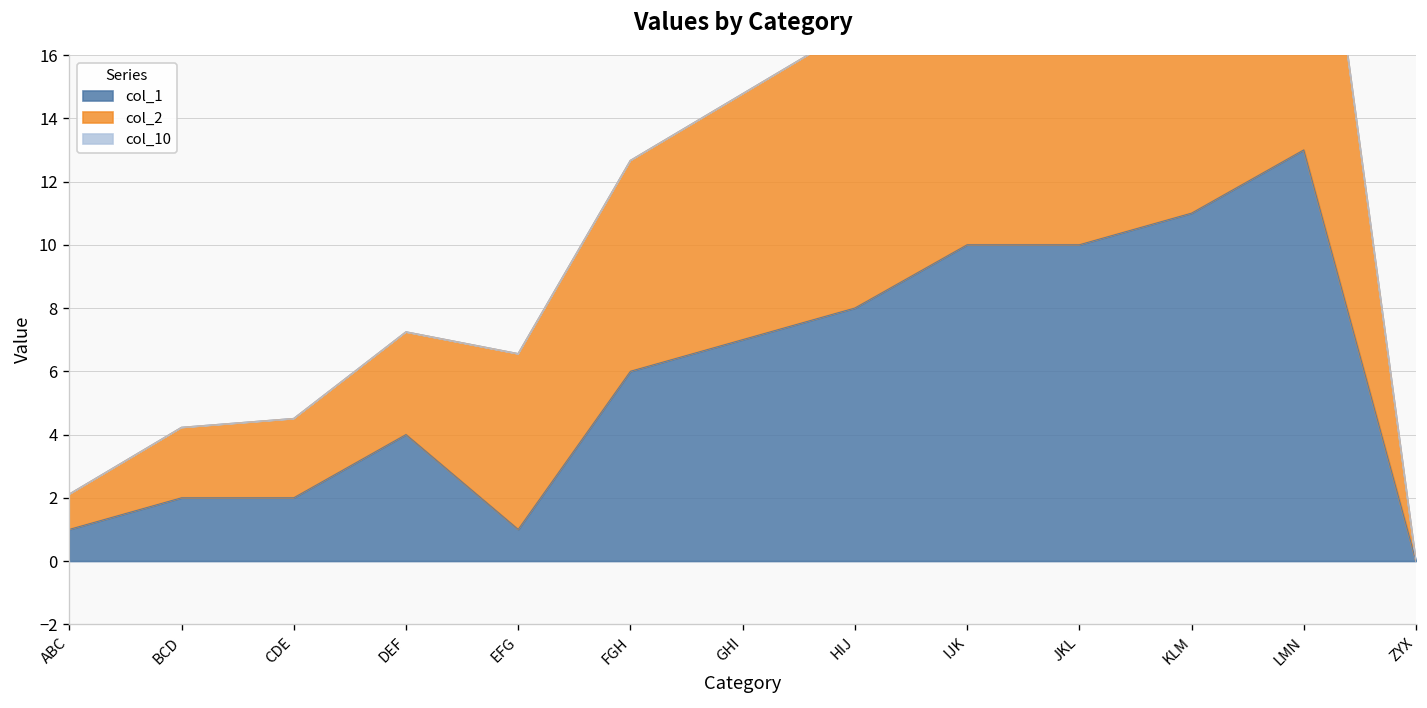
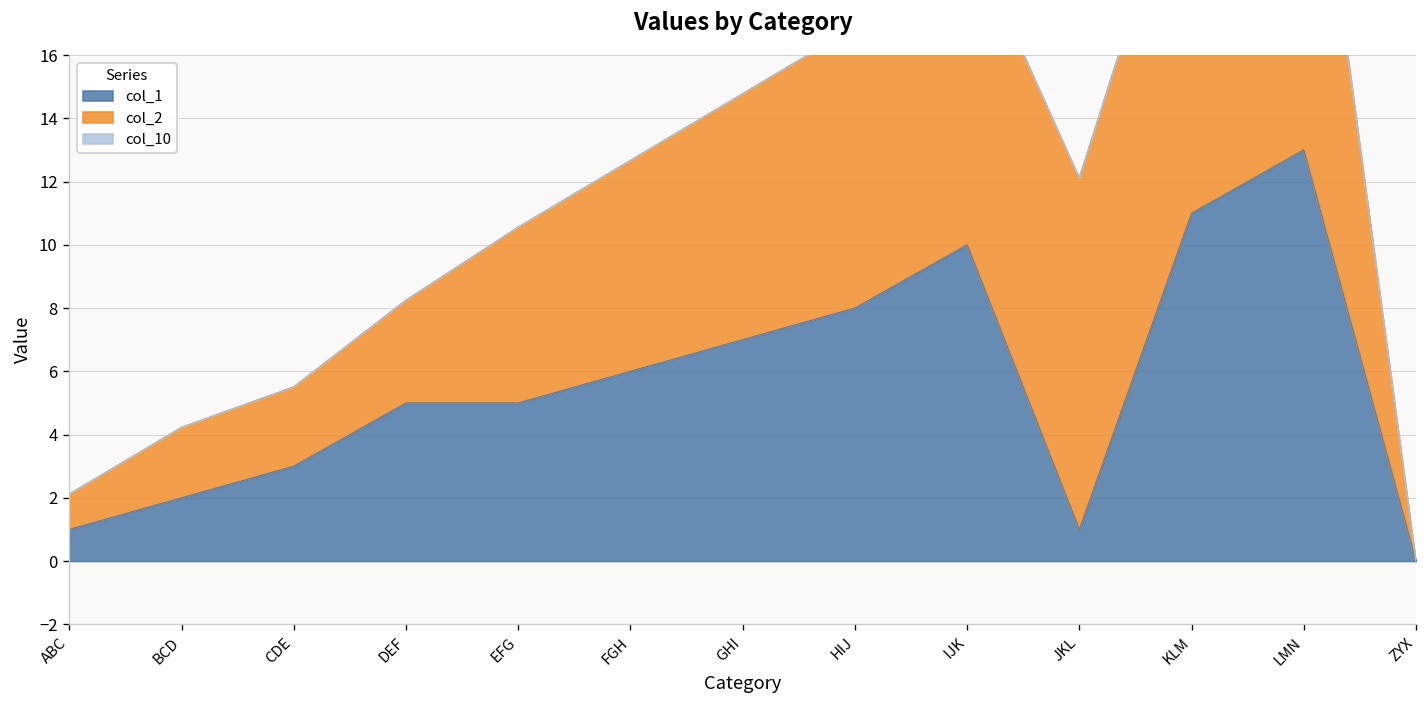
col_1, CDE: 2 -> 3
col_1, DEF: 4 -> 5
col_1, EFG: 1 -> 5
col_1, JKL: 10 -> 1
